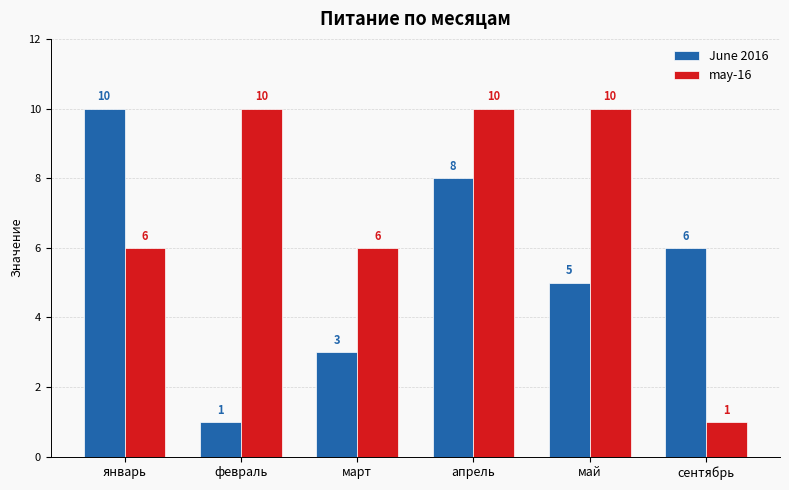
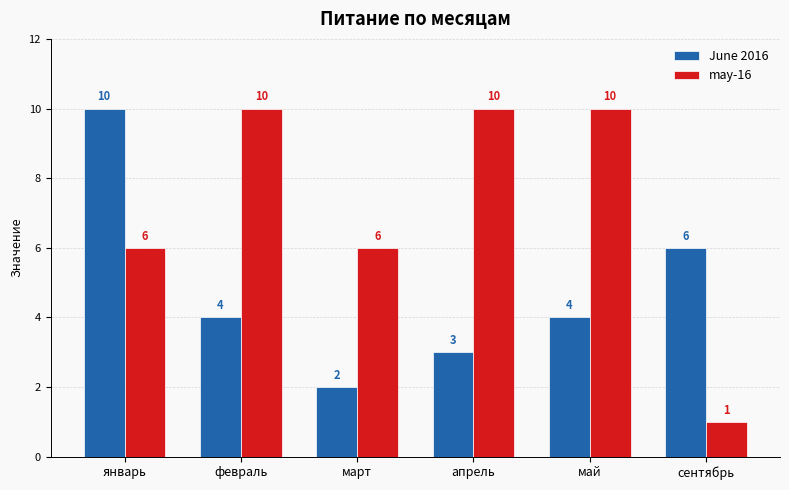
June 2016, февраль: 1 -> 4
June 2016, март: 3 -> 2
June 2016, апрель: 8 -> 3
June 2016, май: 5 -> 4
